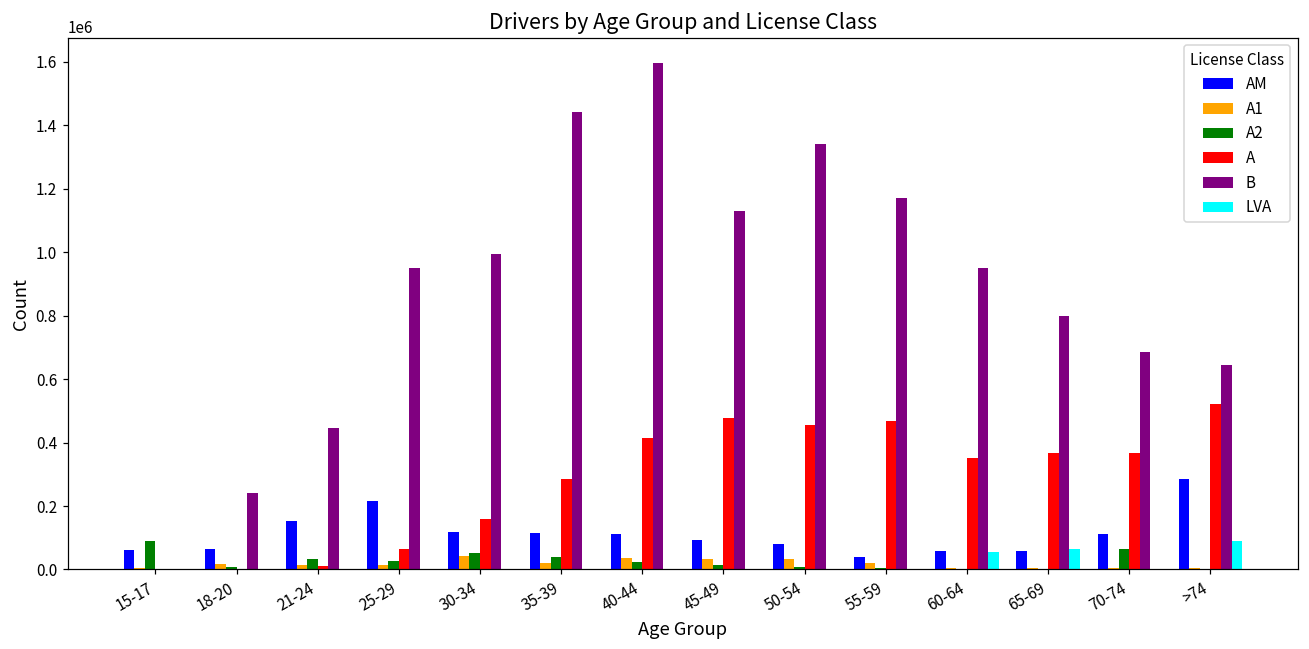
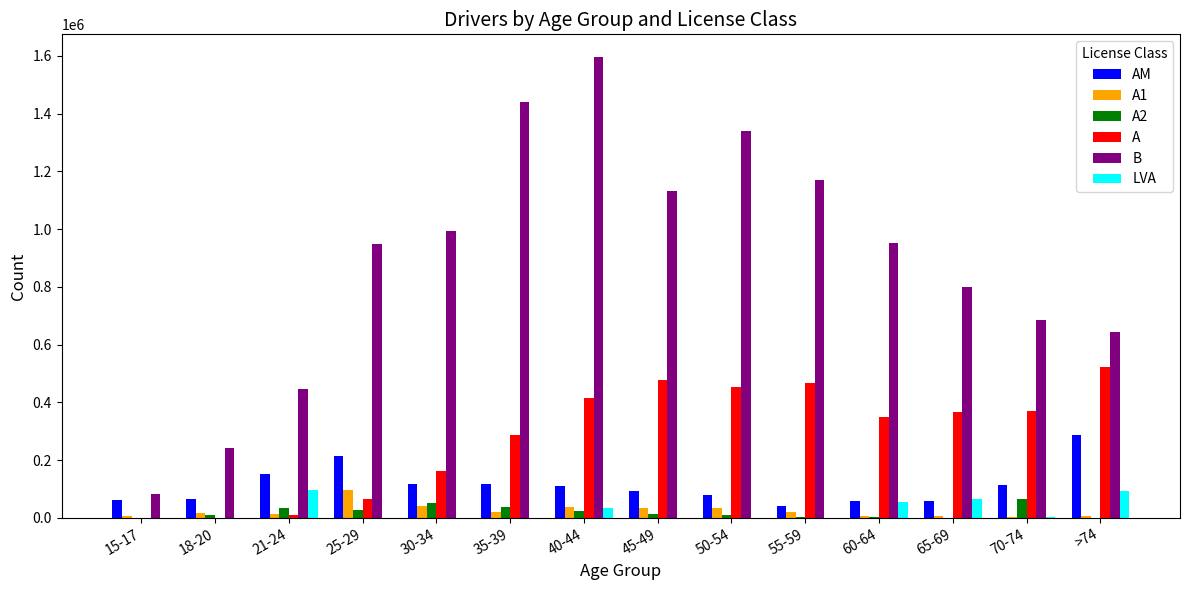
A2, 15-17: 90000 -> 0
B, 15-17: 0 -> 80000
LVA, 21-24: 0 -> 100000
A1, 25-29: 10000 -> 100000
LVA, 40-44: 0 -> 30000
